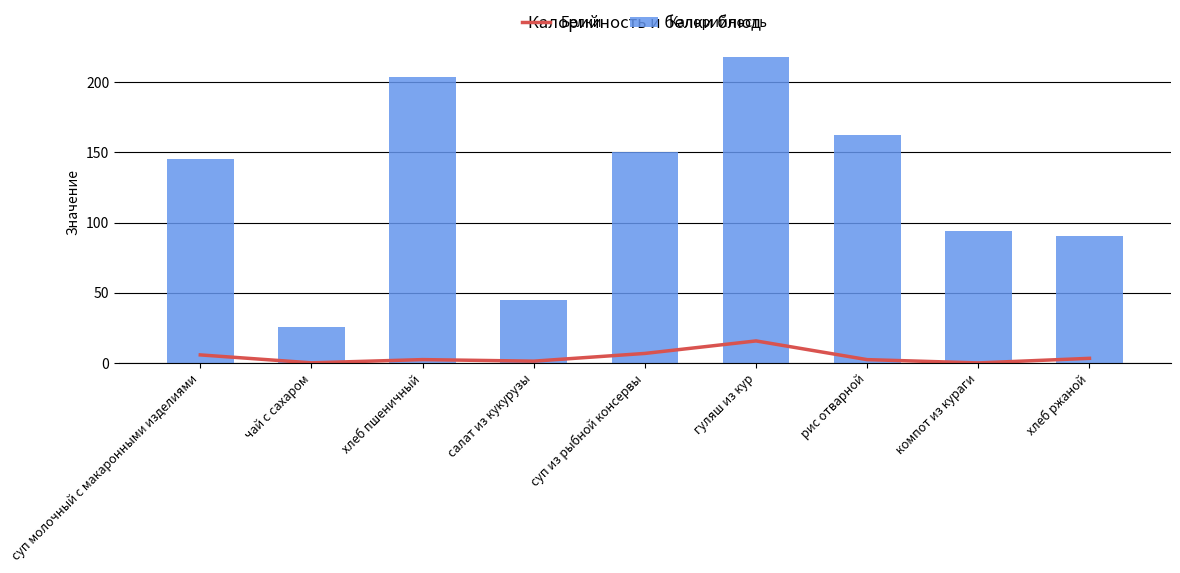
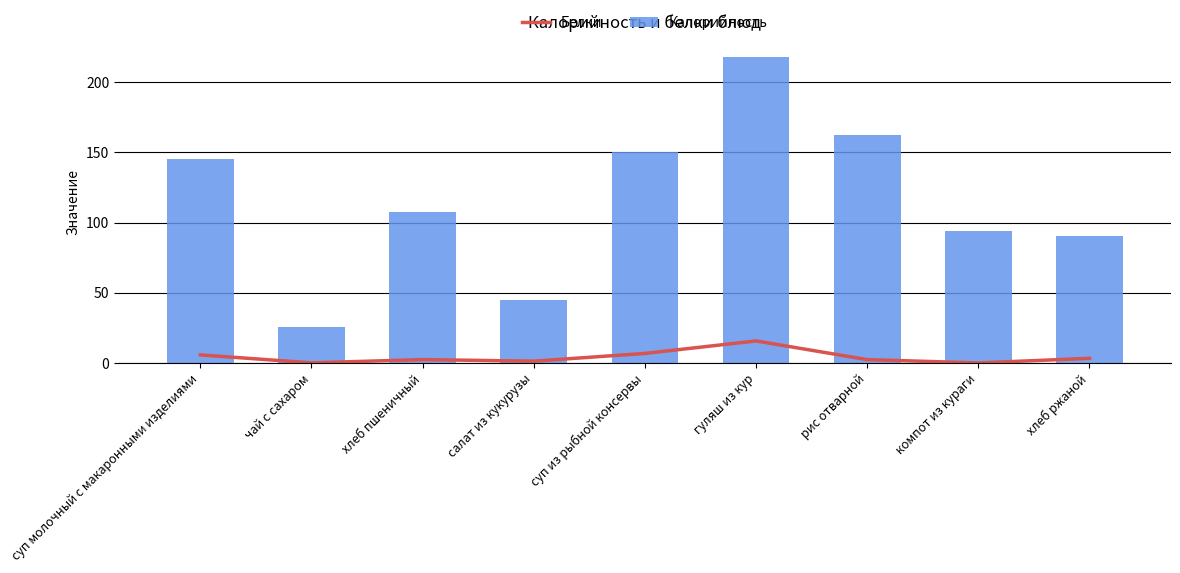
Калорийность, хлеб пшеничный: 204 -> 107
